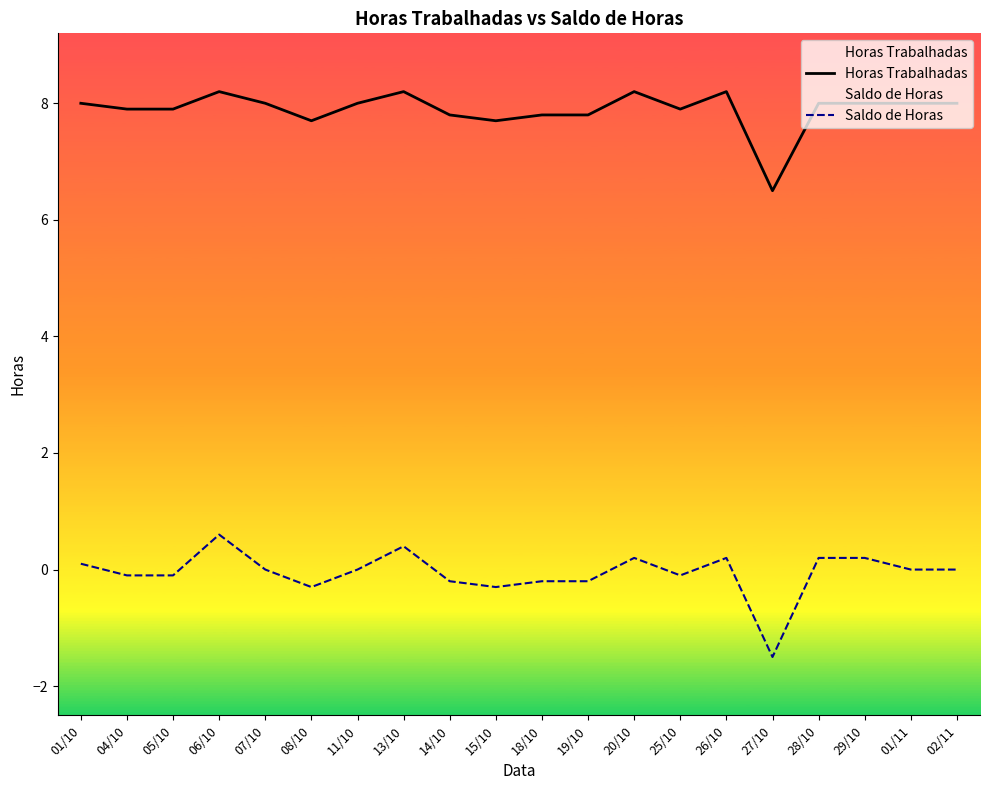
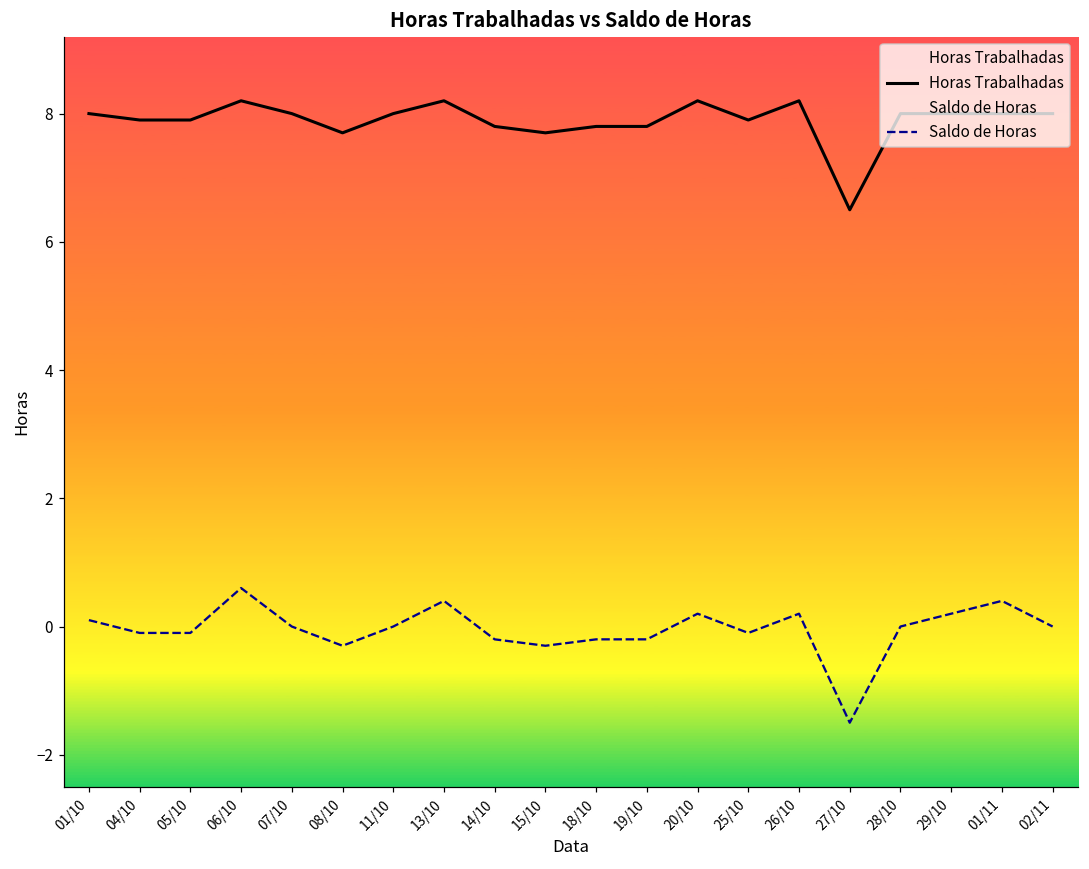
Saldo de Horas, 28/10: 0.2 -> 0.0
Saldo de Horas, 01/11: 0.0 -> 0.4
